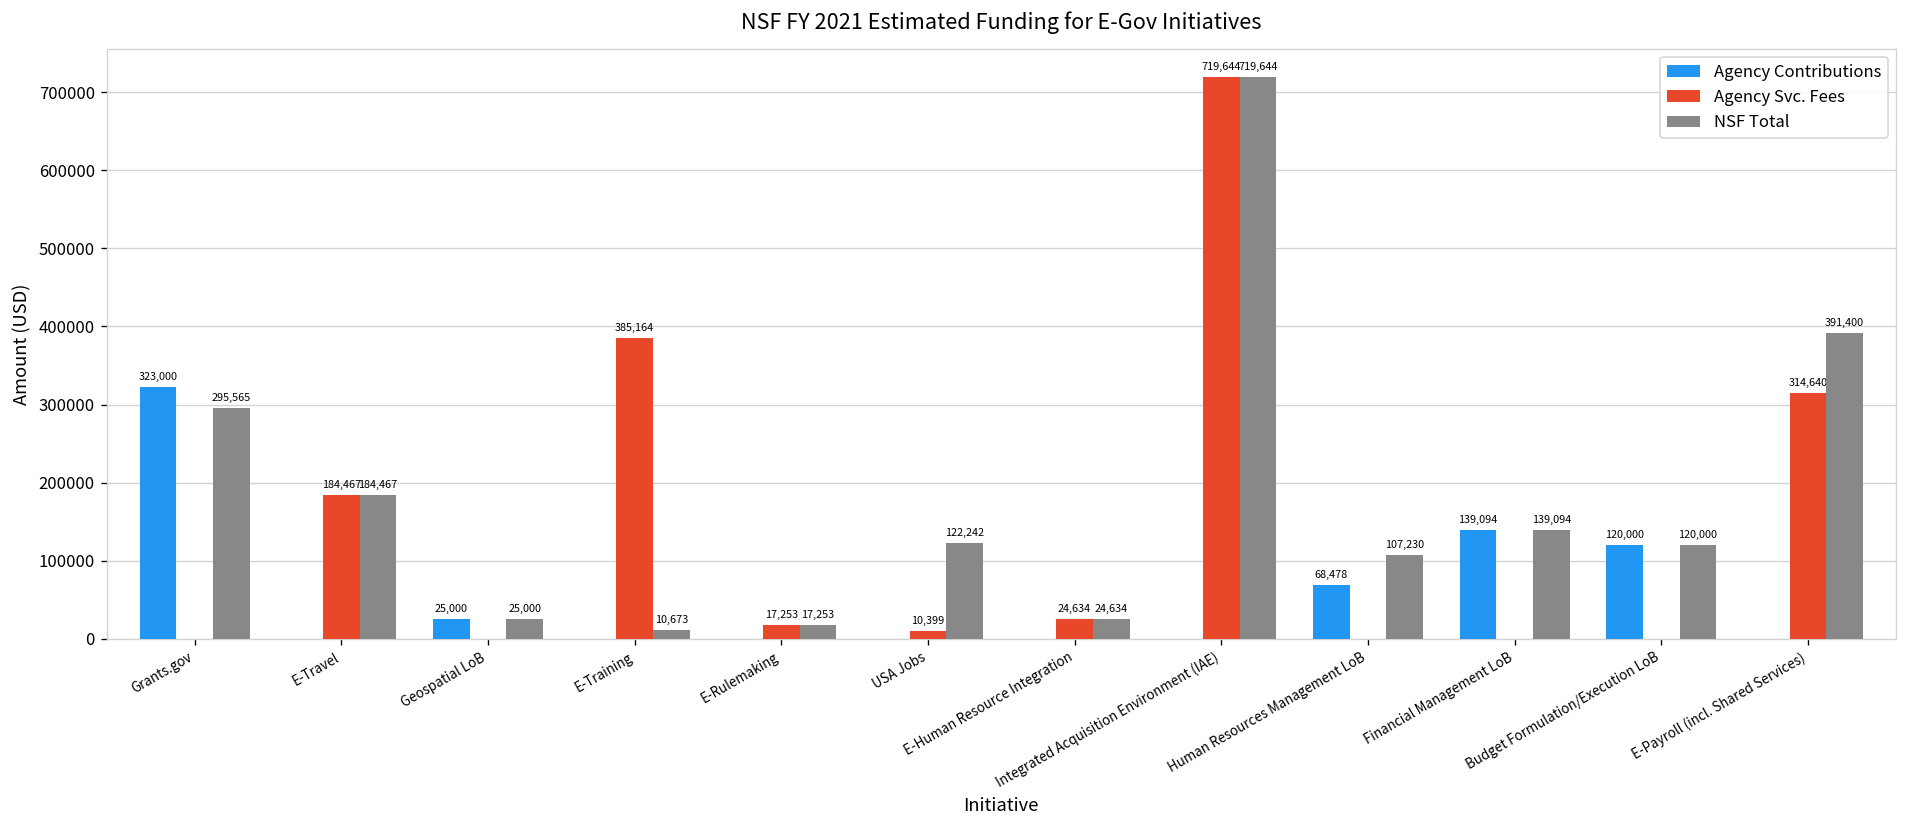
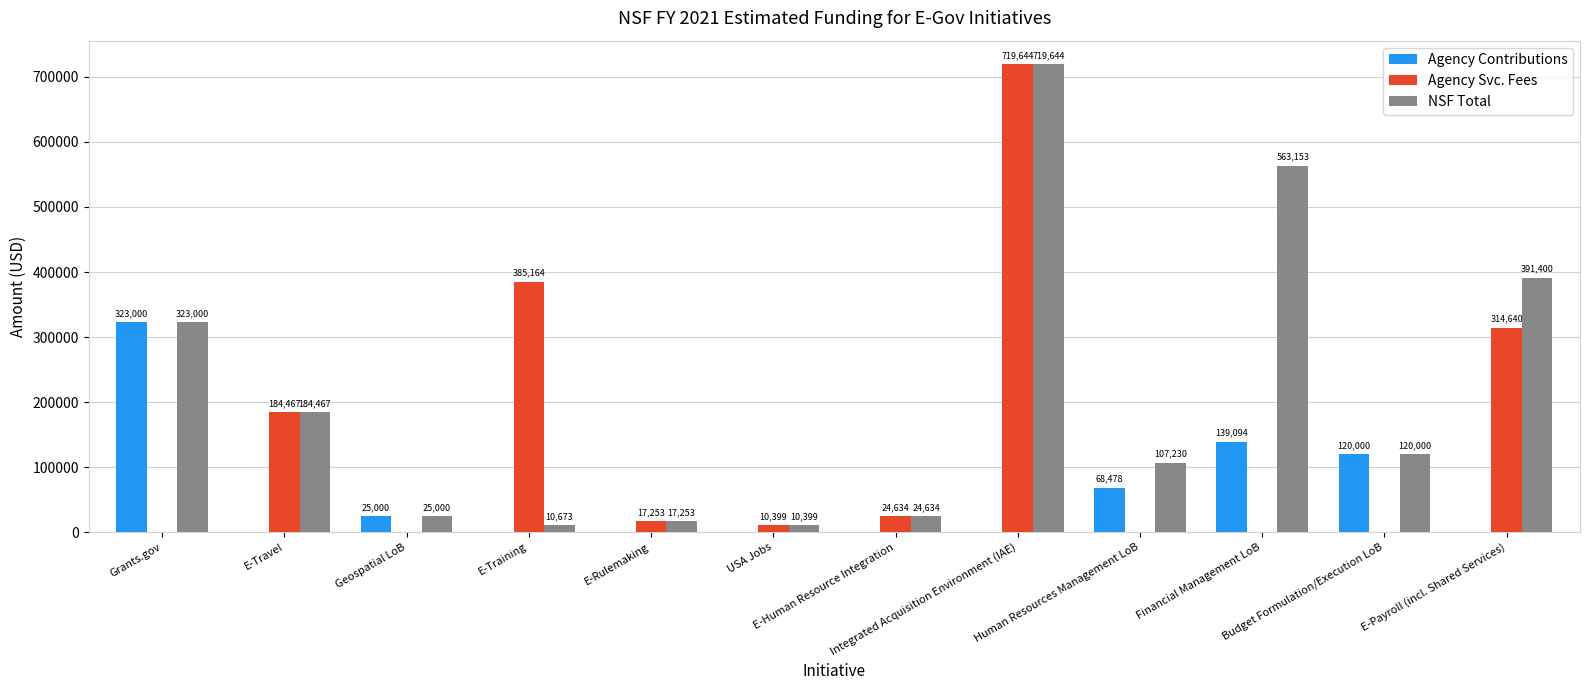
NSF Total, Grants.gov: 295,565 -> 323,000
NSF Total, USA Jobs: 122,242 -> 10,399
NSF Total, Financial Management LoB: 139,094 -> 563,153
